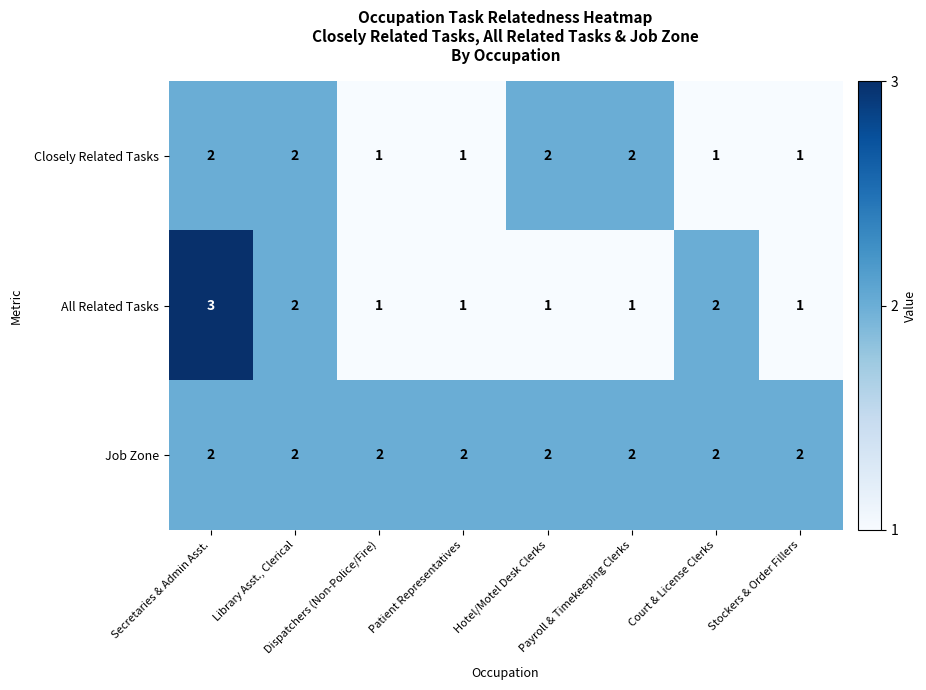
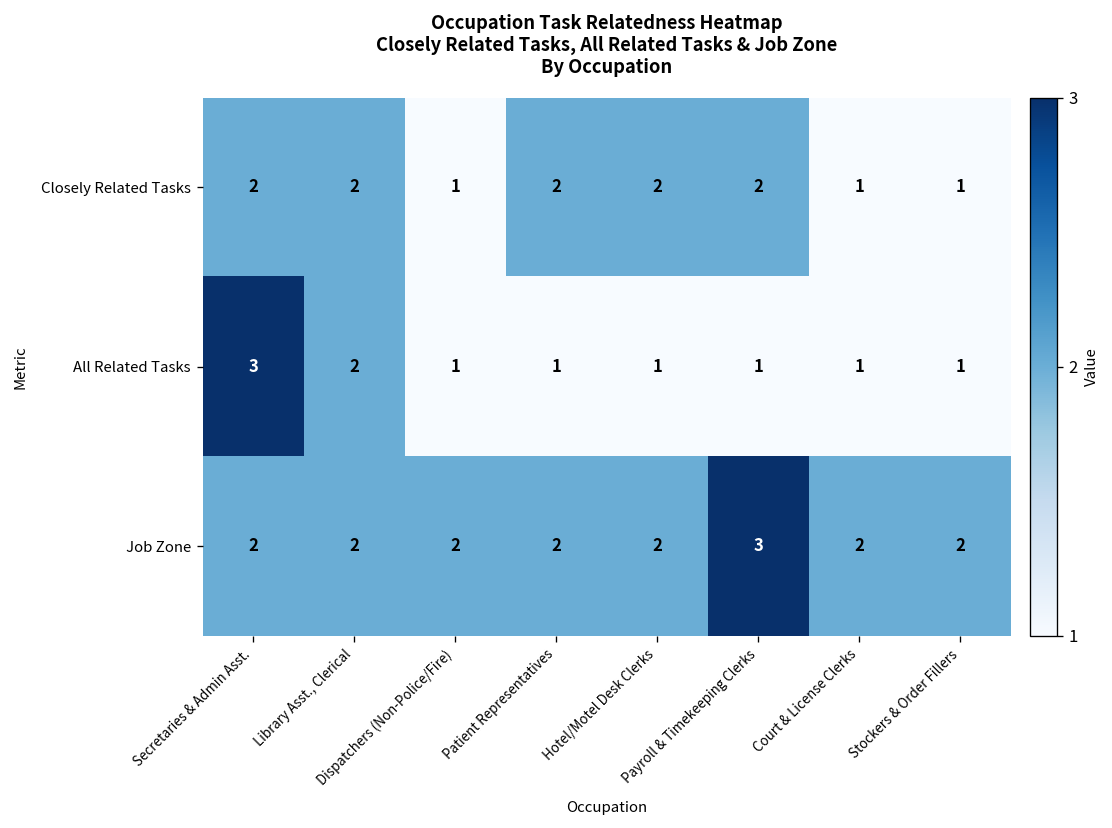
Closely Related Tasks, Patient Representatives: 1 -> 2
All Related Tasks, Court & License Clerks: 2 -> 1
Job Zone, Payroll & Timekeeping Clerks: 2 -> 3
